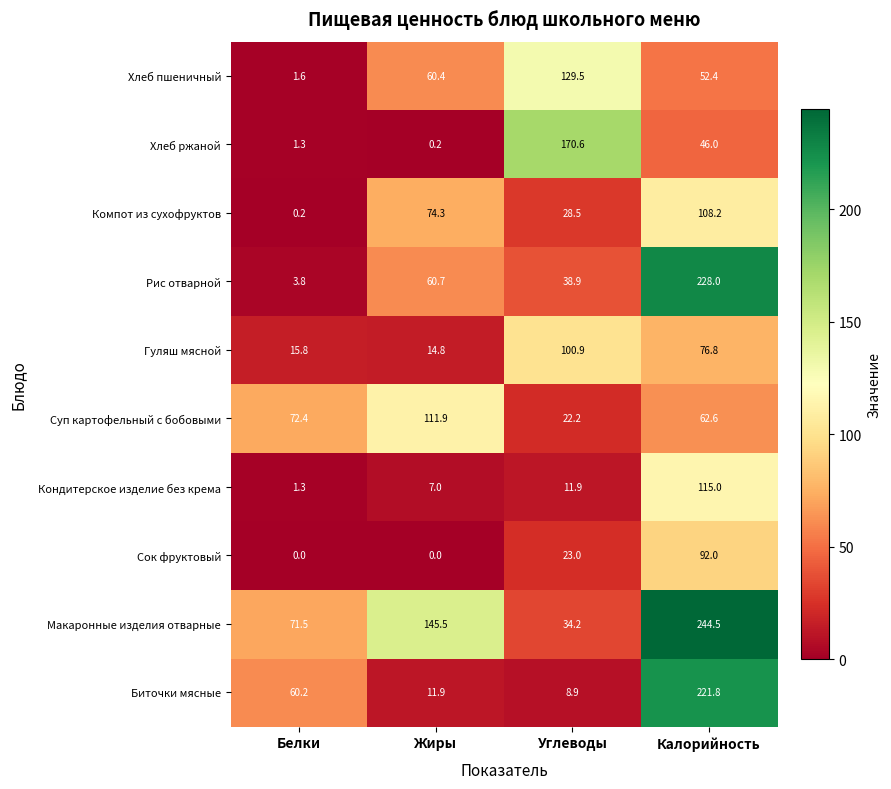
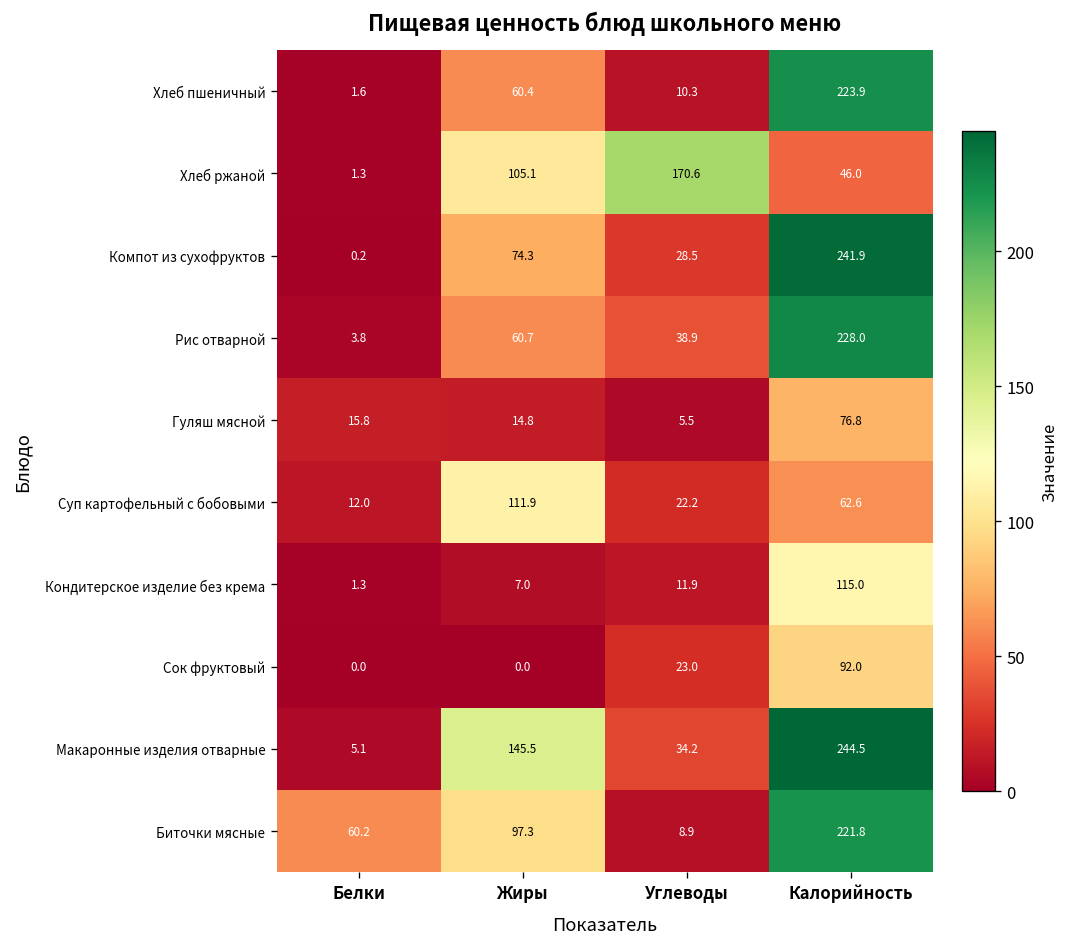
Хлеб пшеничный, Углеводы: 129.5 -> 10.3
Хлеб пшеничный, Калорийность: 52.4 -> 223.9
Хлеб ржаной, Жиры: 0.2 -> 105.1
Компот из сухофруктов, Калорийность: 108.2 -> 241.9
Гуляш мясной, Углеводы: 100.9 -> 5.5
Суп картофельный с бобовыми, Белки: 72.4 -> 12.0
Макаронные изделия отварные, Белки: 71.5 -> 5.1
Биточки мясные, Жиры: 11.9 -> 97.3
